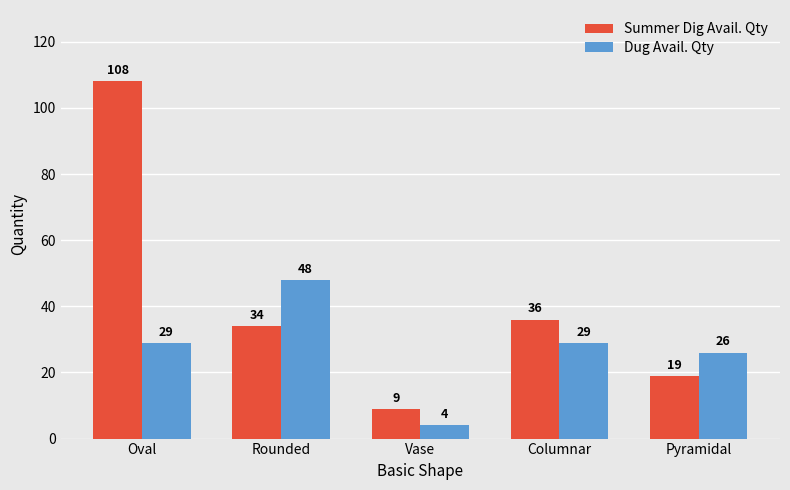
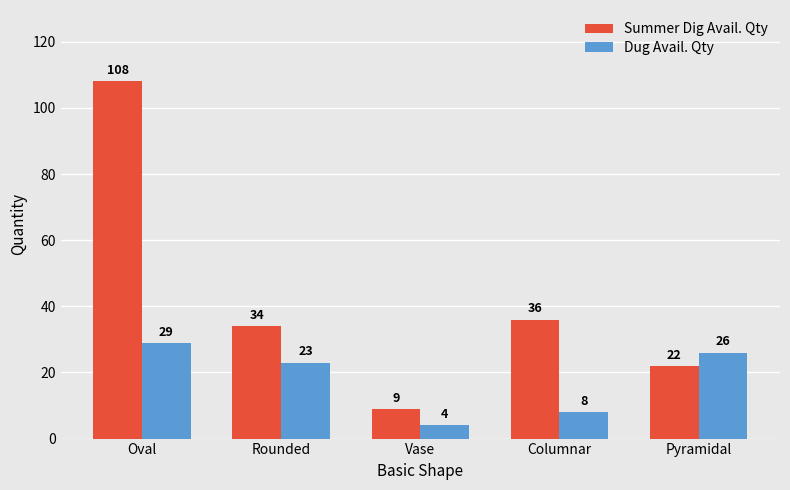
Dug Avail. Qty, Rounded: 48 -> 23
Dug Avail. Qty, Columnar: 29 -> 8
Summer Dig Avail. Qty, Pyramidal: 19 -> 22
